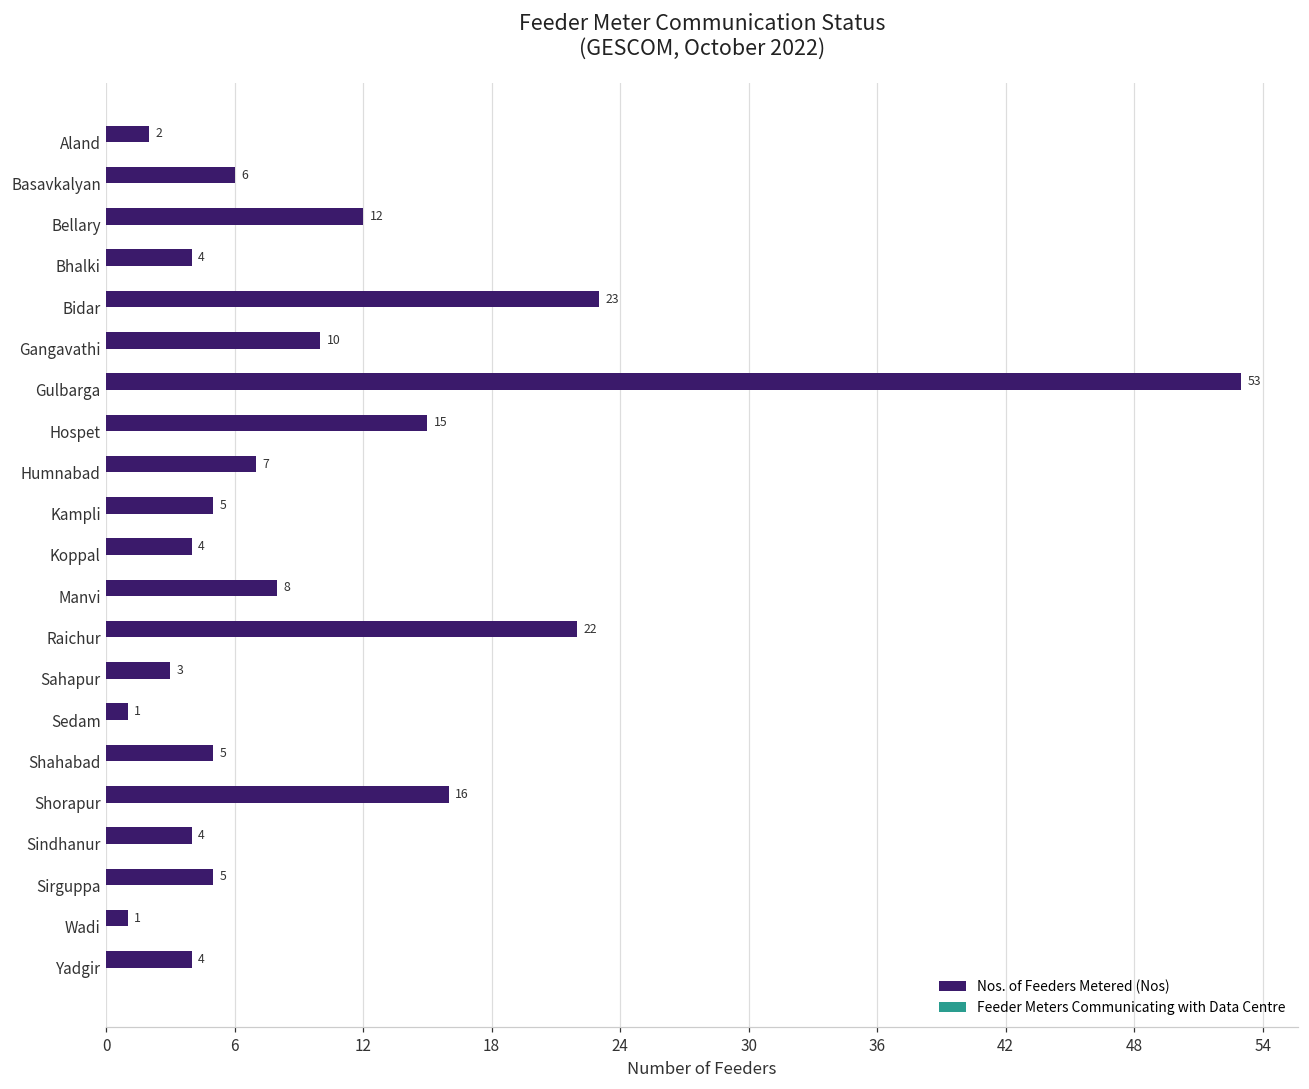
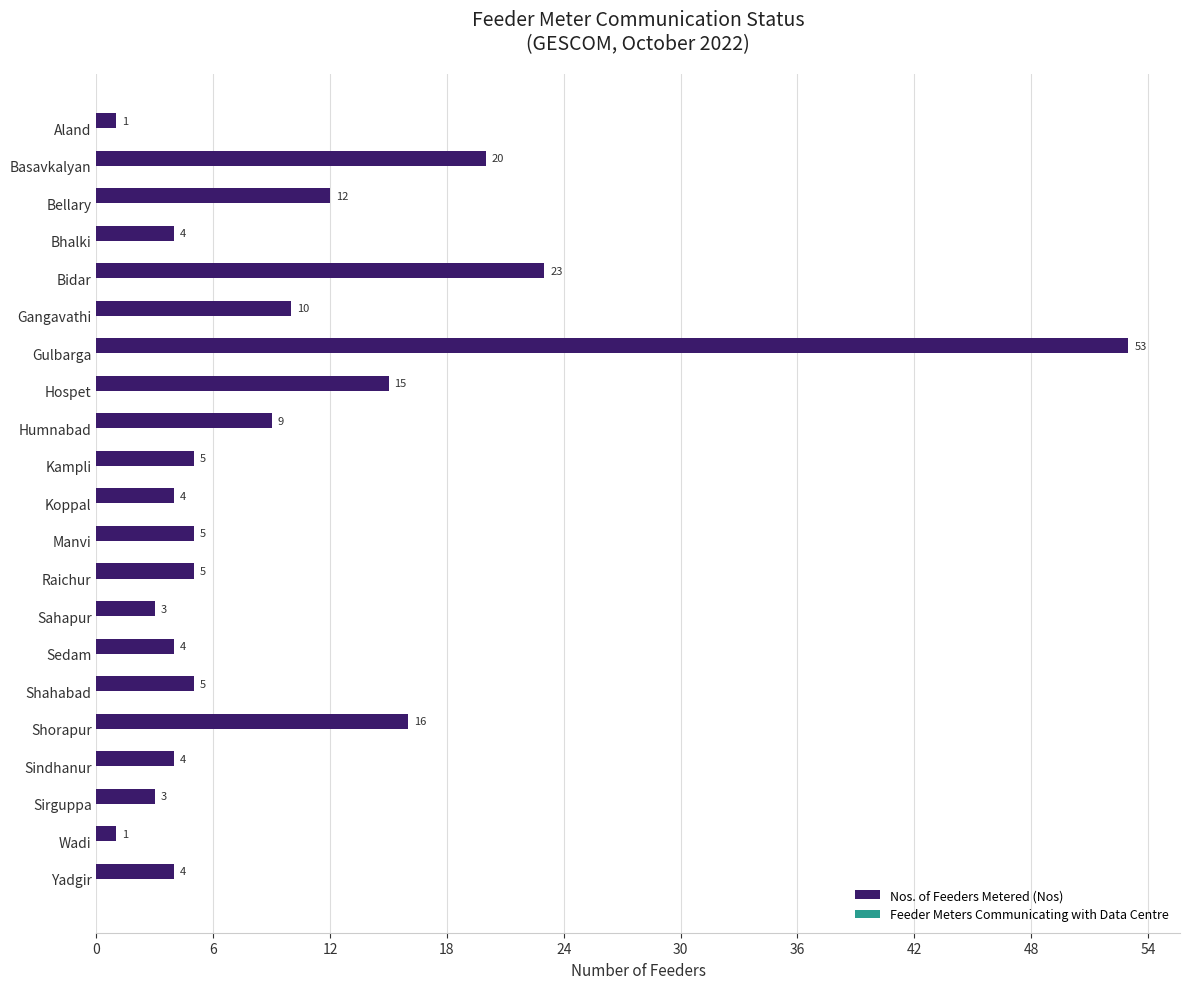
Nos. of Feeders Metered (Nos), Aland: 2 -> 1
Nos. of Feeders Metered (Nos), Basavkalyan: 6 -> 20
Nos. of Feeders Metered (Nos), Humnabad: 7 -> 9
Nos. of Feeders Metered (Nos), Manvi: 8 -> 5
Nos. of Feeders Metered (Nos), Raichur: 22 -> 5
Nos. of Feeders Metered (Nos), Sedam: 1 -> 4
Nos. of Feeders Metered (Nos), Sirguppa: 5 -> 3
